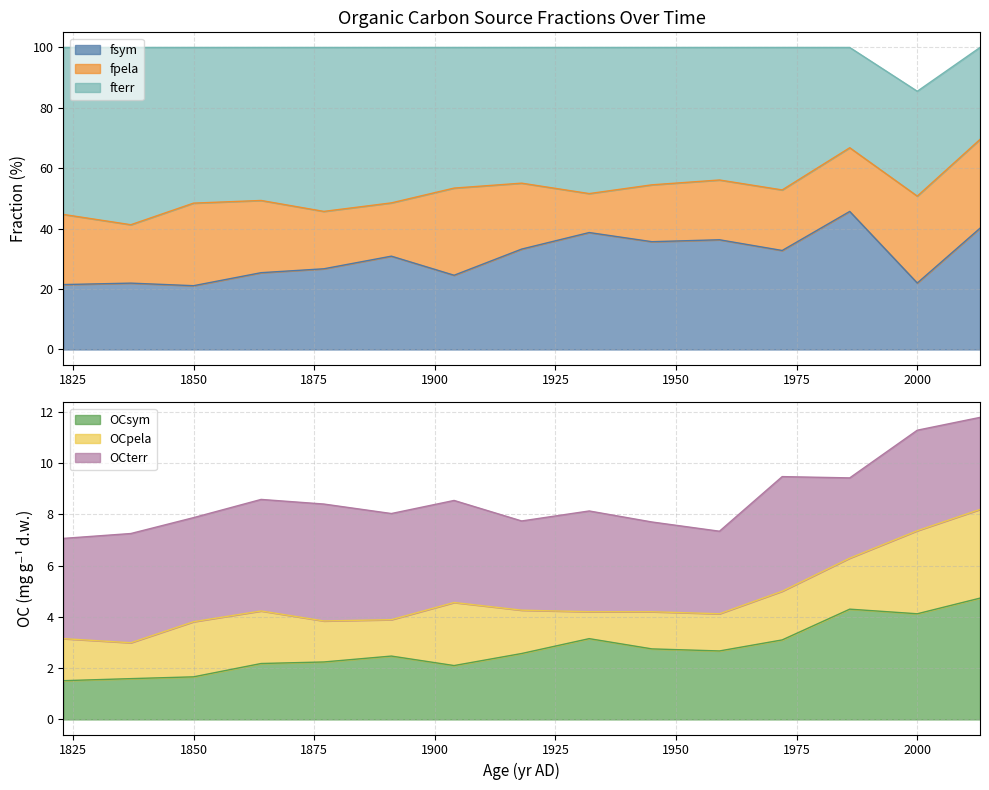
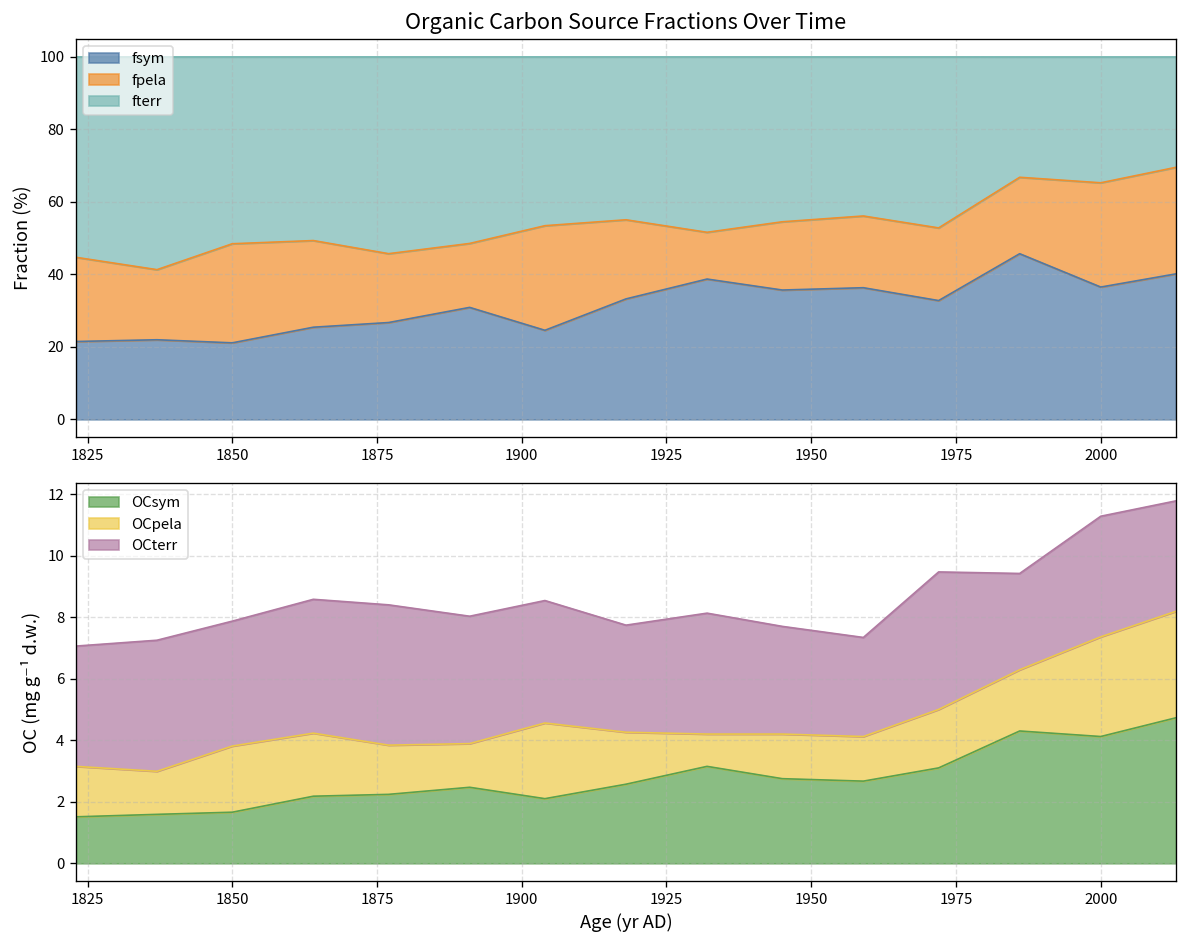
Organic Carbon Source Fractions Over Time, fsym, 2000: 22 -> 37
